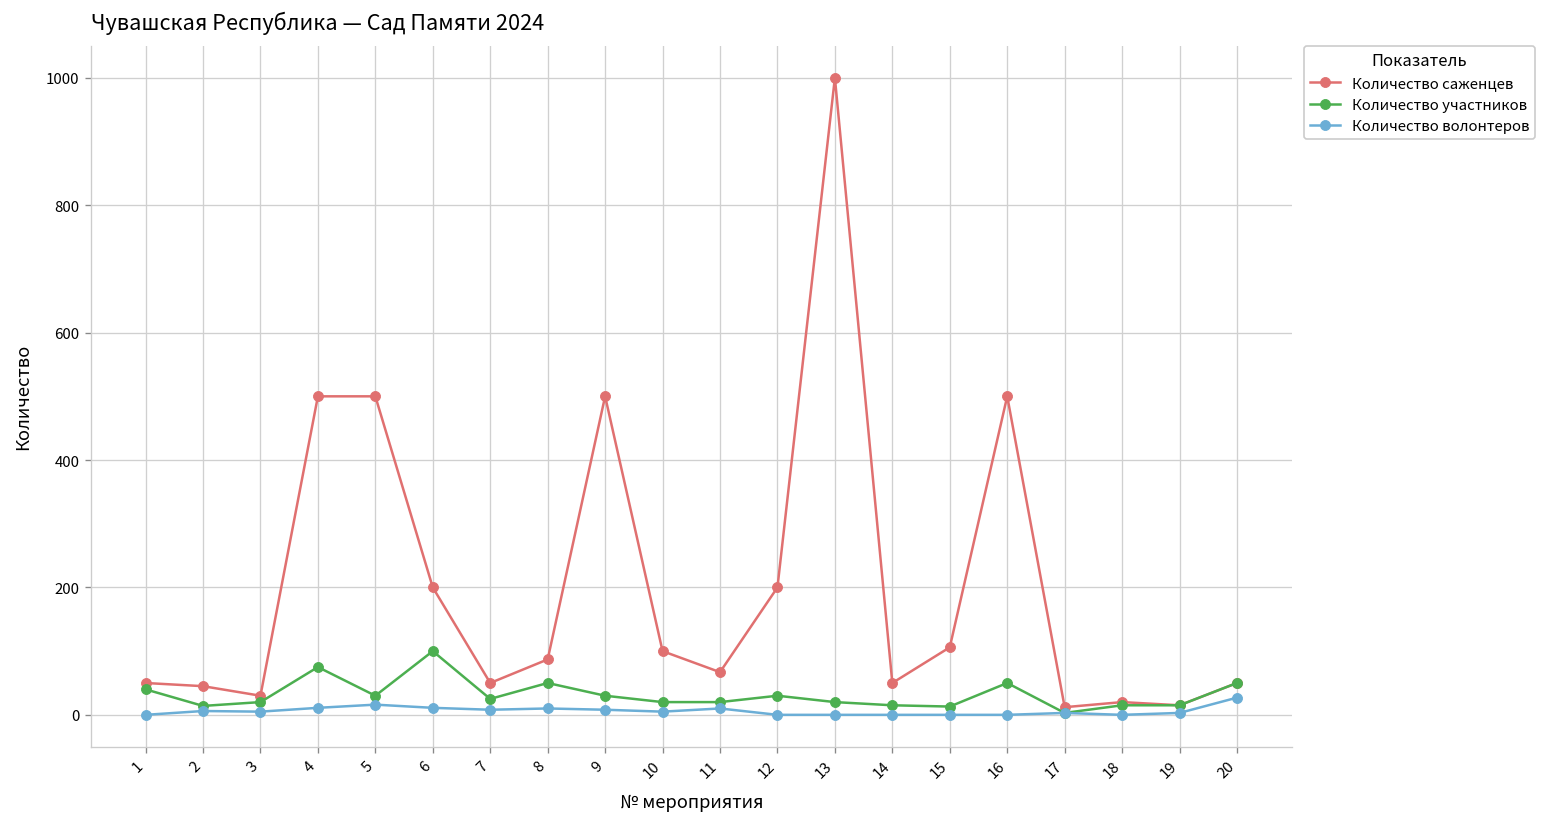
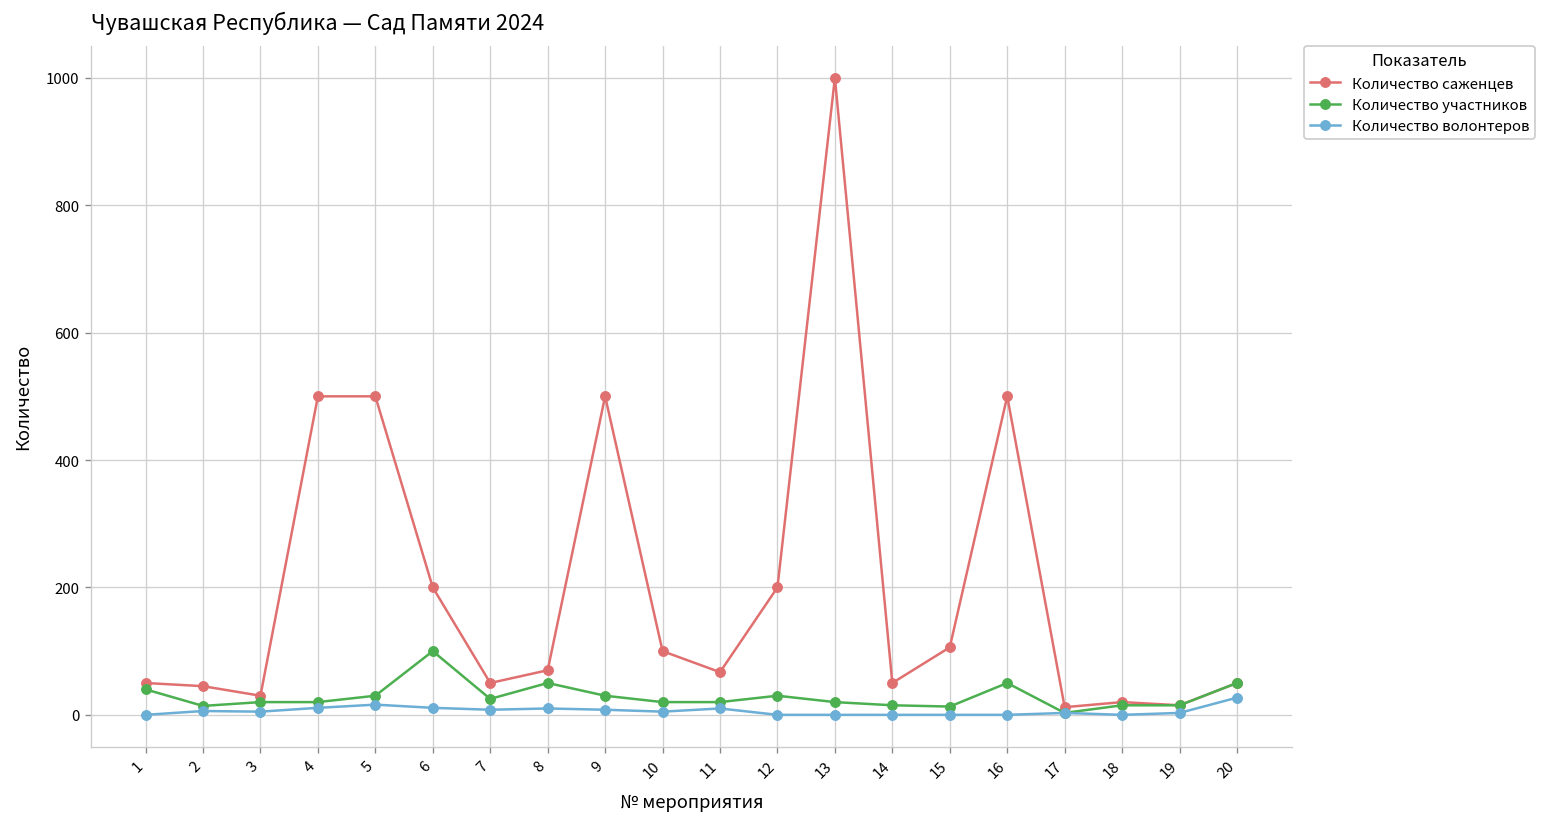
Количество участников, 4: 80 -> 20
Количество саженцев, 8: 90 -> 70
